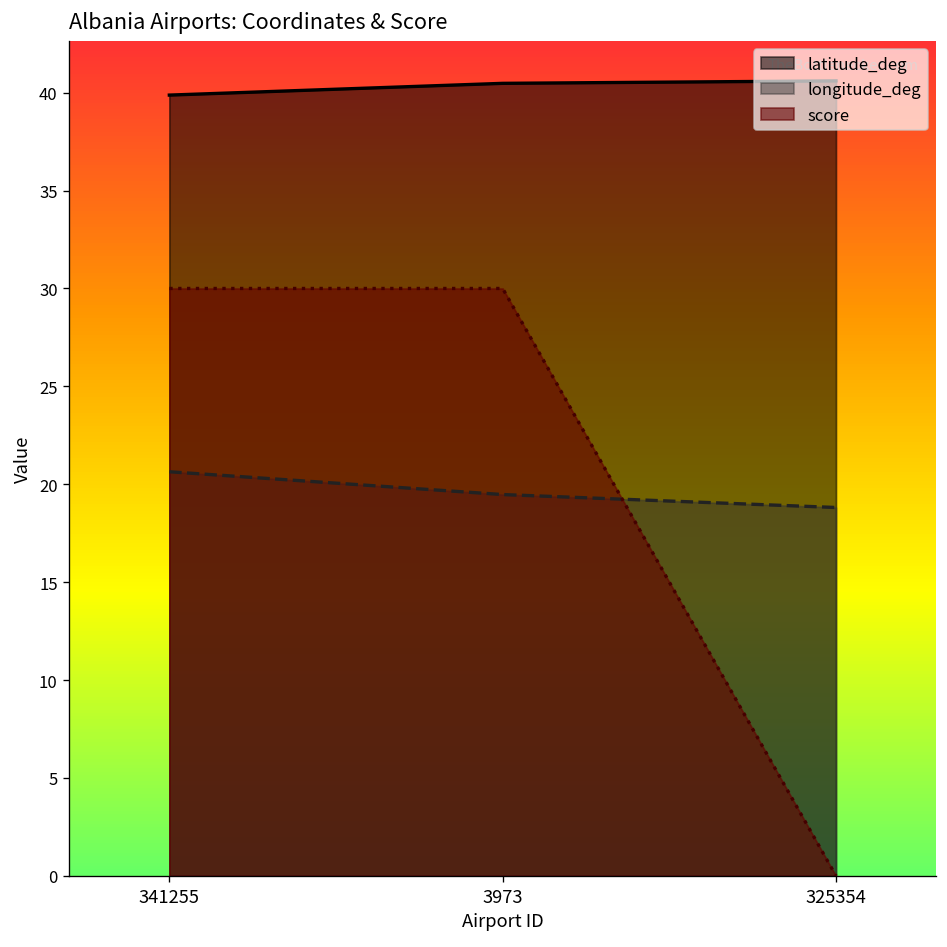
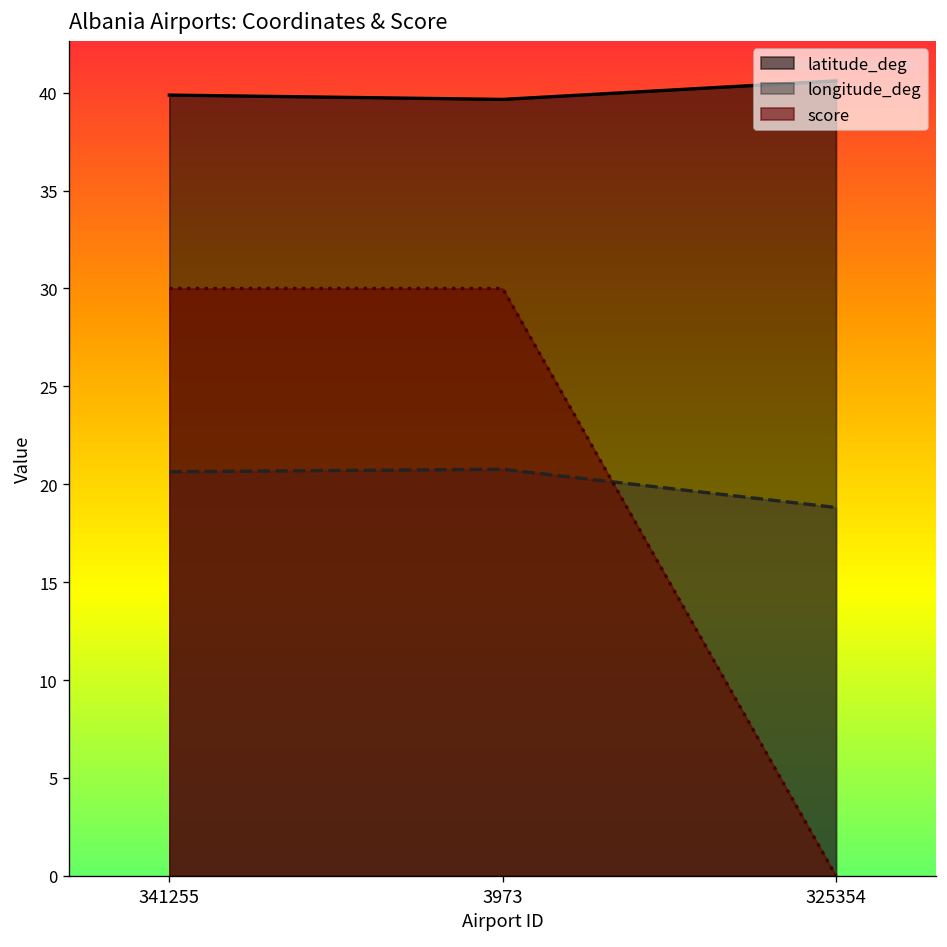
latitude_deg, 3973: 40.5 -> 39.7
longitude_deg, 3973: 19.5 -> 20.8
